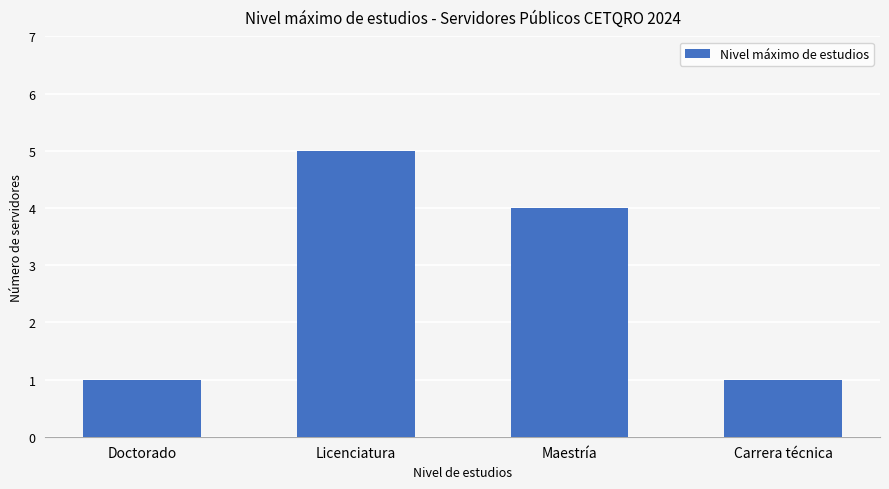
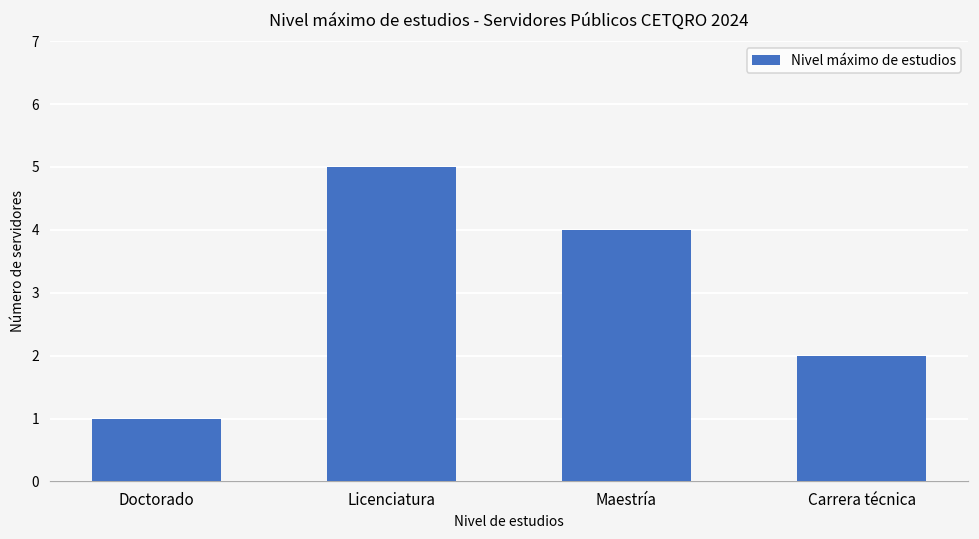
Carrera técnica: 1 -> 2
